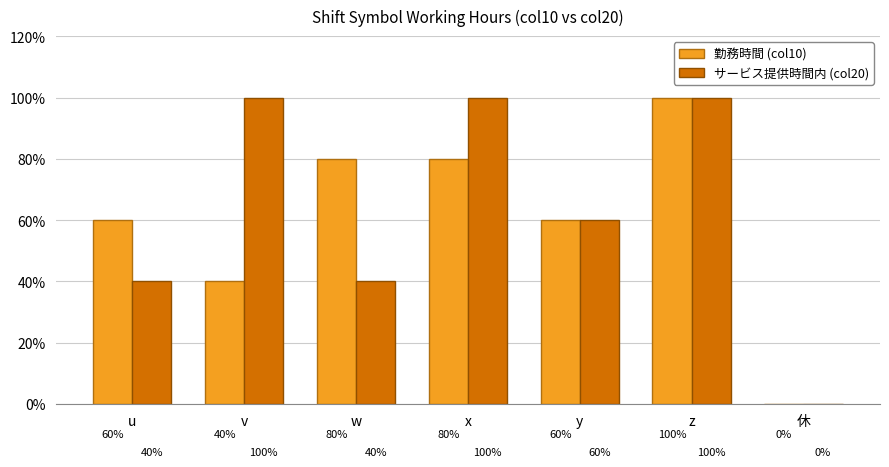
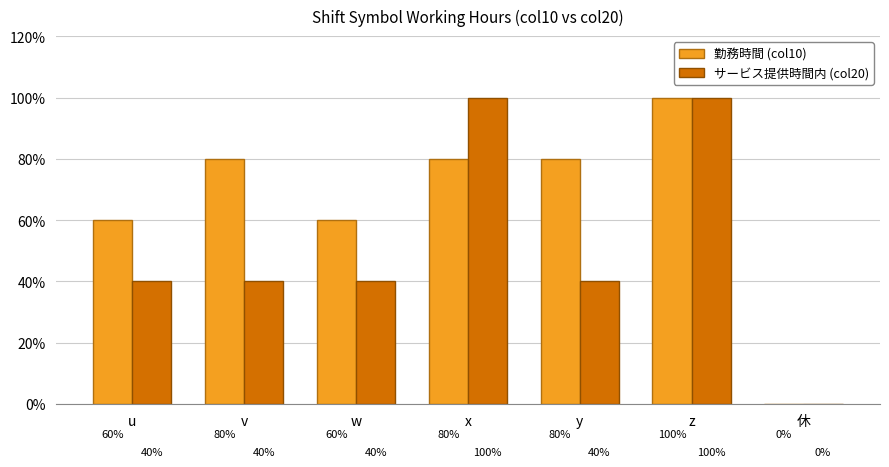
勤務時間 (col10), v: 40% -> 80%
サービス提供時間内 (col20), v: 100% -> 40%
勤務時間 (col10), w: 80% -> 60%
勤務時間 (col10), y: 60% -> 80%
サービス提供時間内 (col20), y: 60% -> 40%
